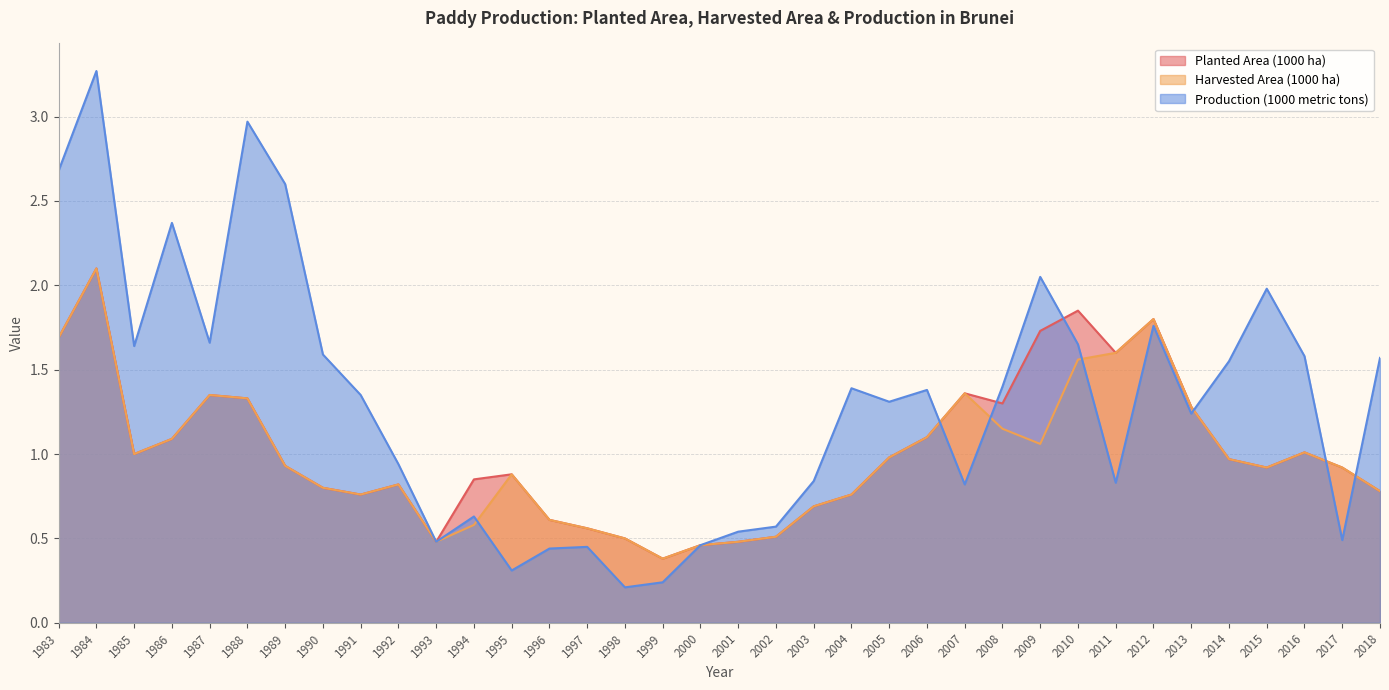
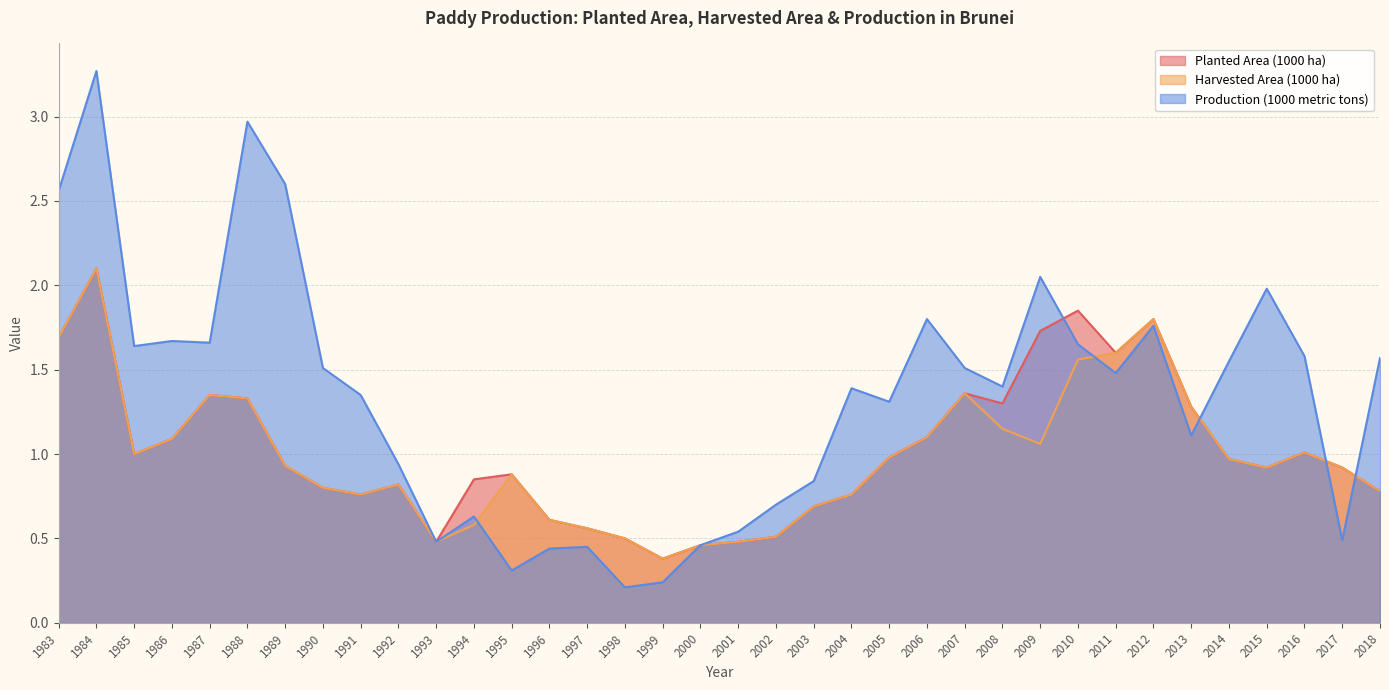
Production (1000 metric tons), 1983: 2.68 -> 2.56
Production (1000 metric tons), 1986: 2.37 -> 1.67
Production (1000 metric tons), 1990: 1.59 -> 1.51
Production (1000 metric tons), 2002: 0.57 -> 0.70
Production (1000 metric tons), 2006: 1.38 -> 1.80
Production (1000 metric tons), 2007: 0.82 -> 1.51
Production (1000 metric tons), 2011: 0.83 -> 1.48
Production (1000 metric tons), 2013: 1.24 -> 1.11
